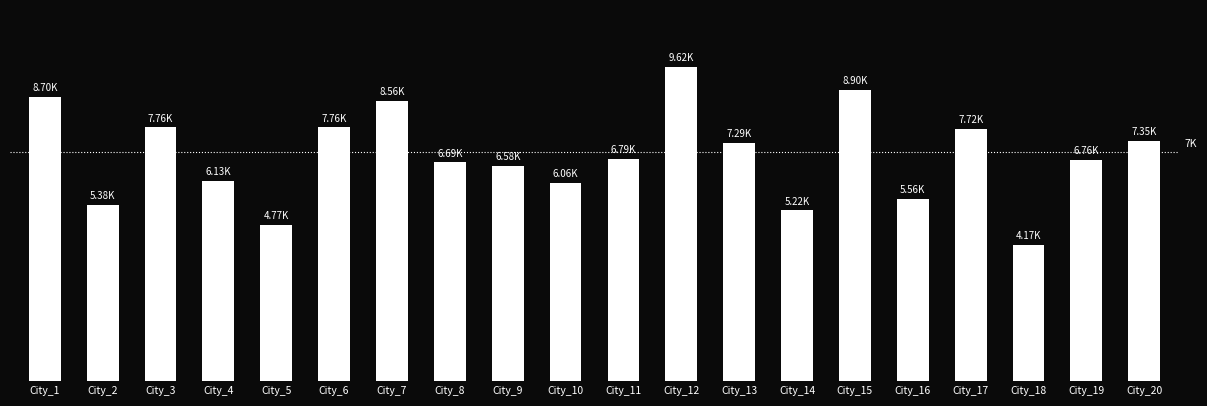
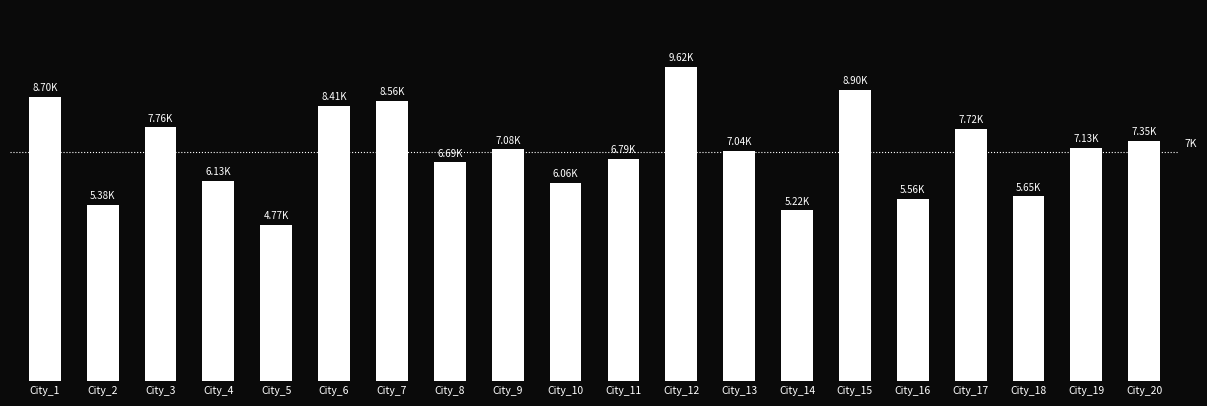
City_6: 7.76K -> 8.41K
City_9: 6.58K -> 7.08K
City_13: 7.29K -> 7.04K
City_18: 4.17K -> 5.65K
City_19: 6.76K -> 7.13K
